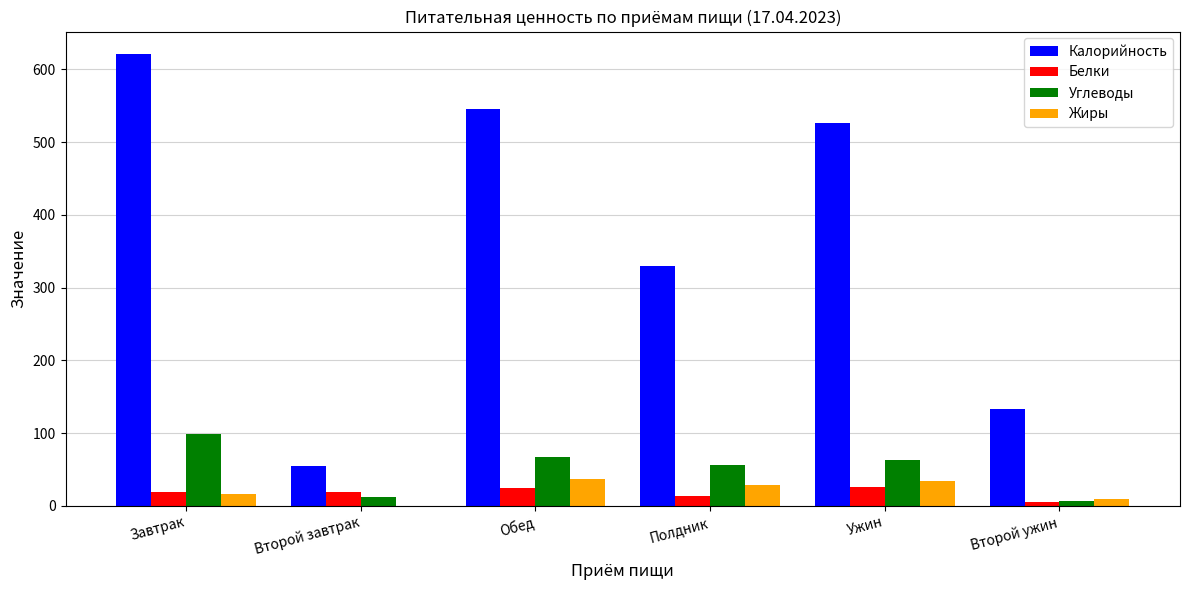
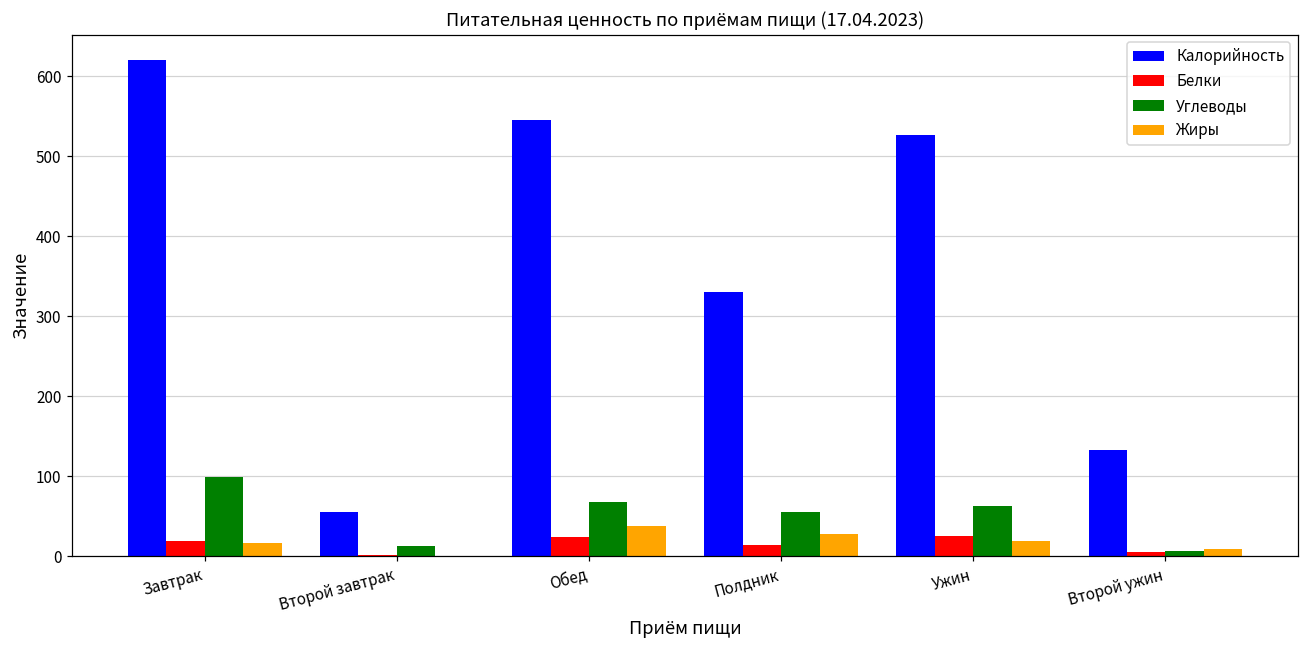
Белки, Второй завтрак: 20 -> 0
Жиры, Ужин: 30 -> 20
